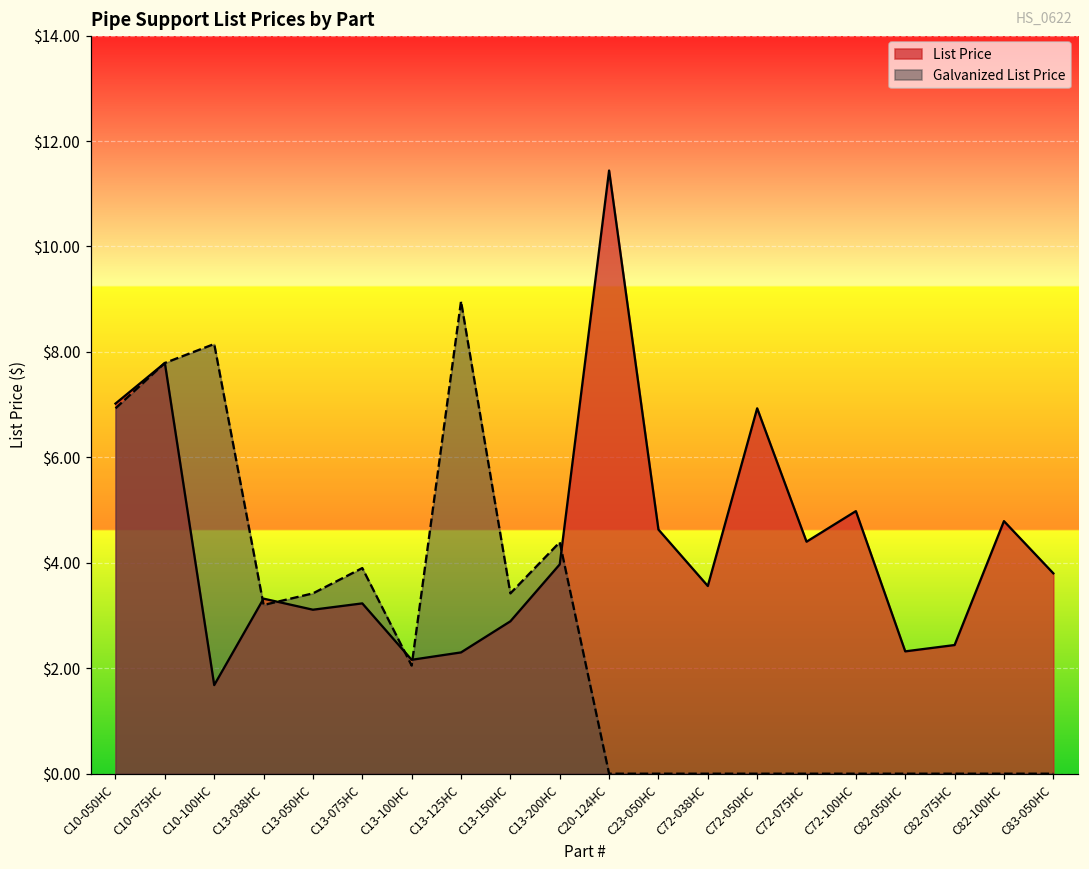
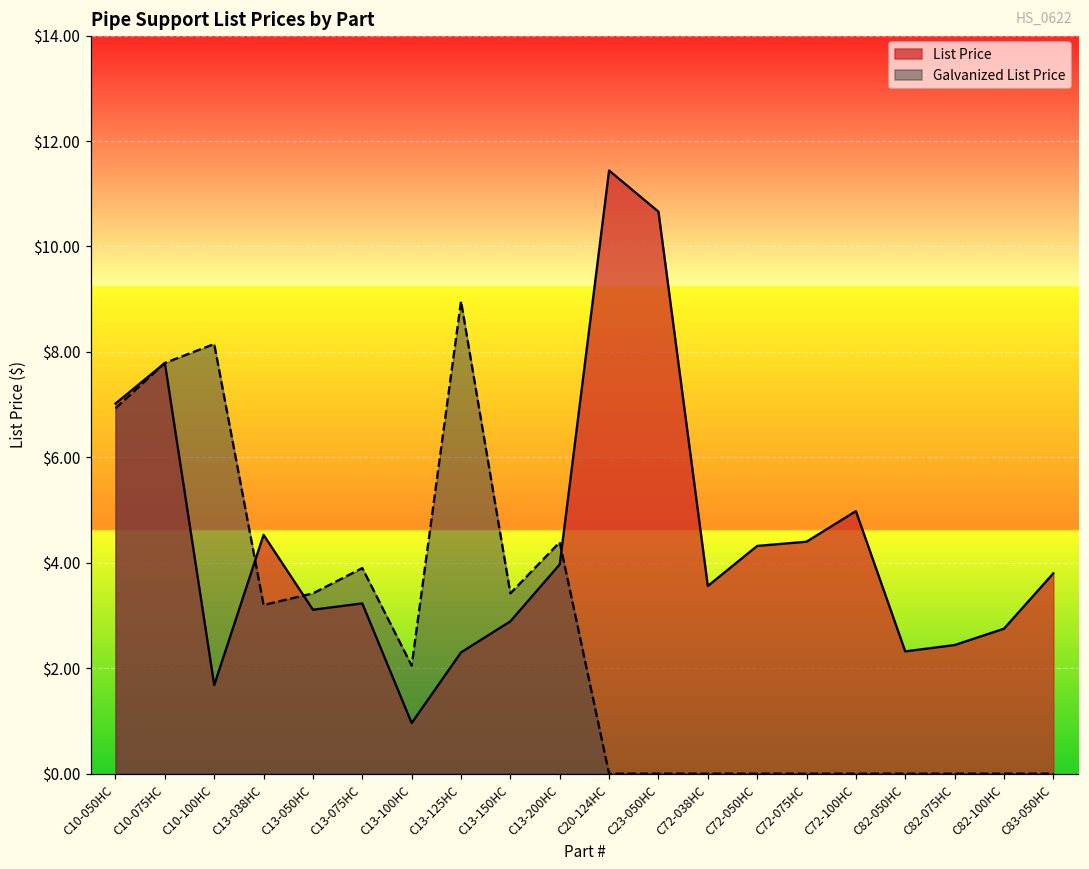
List Price, C13-038HC: $3.3 -> $4.5
List Price, C13-100HC: $2.2 -> $1.0
List Price, C23-050HC: $4.6 -> $10.7
List Price, C72-050HC: $6.9 -> $4.3
List Price, C82-100HC: $4.8 -> $2.8
